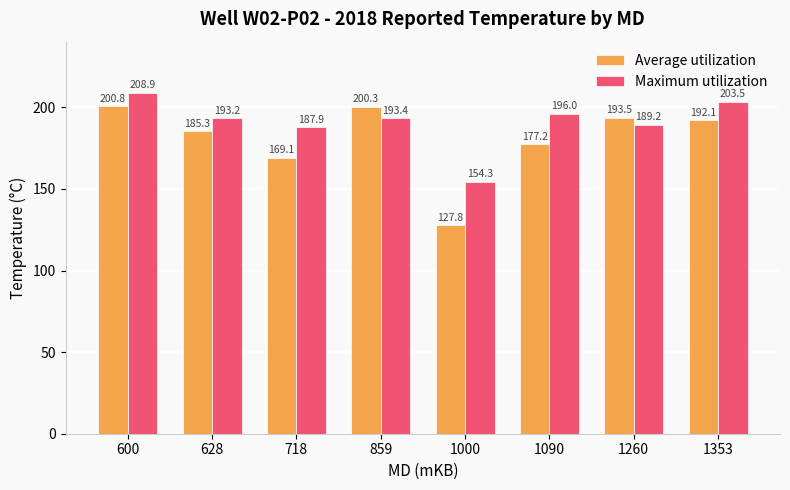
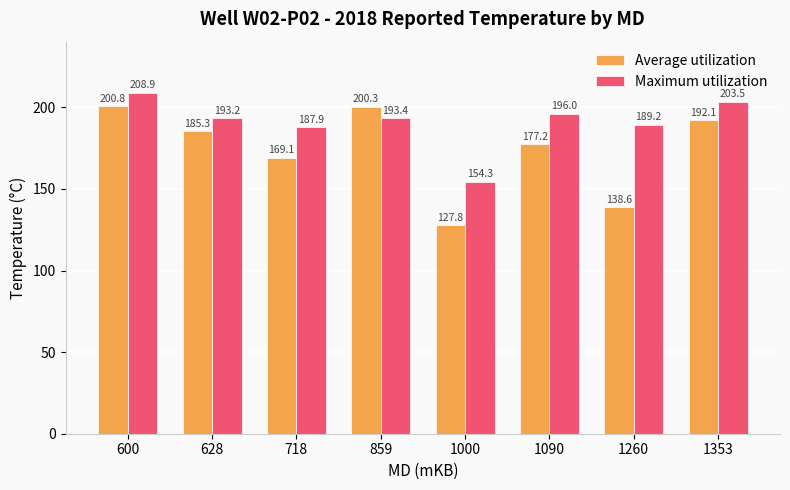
Average utilization, 1260: 193.5 -> 138.6
